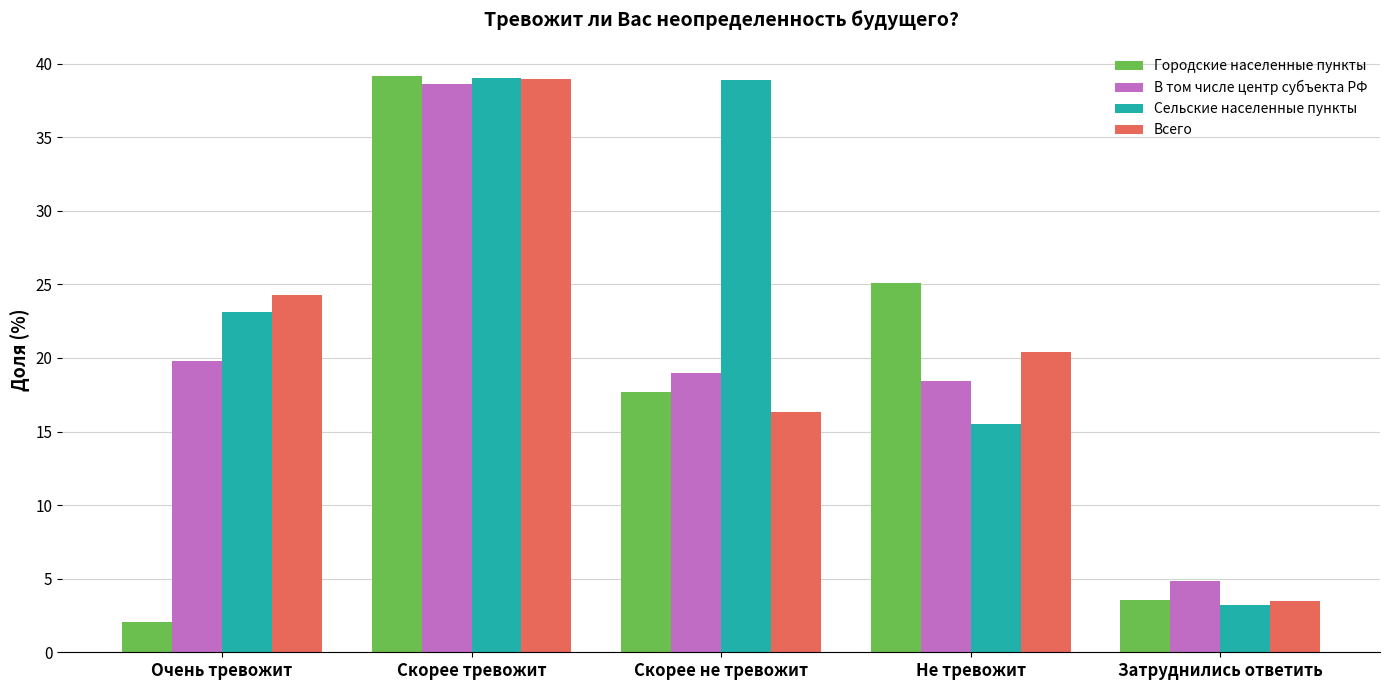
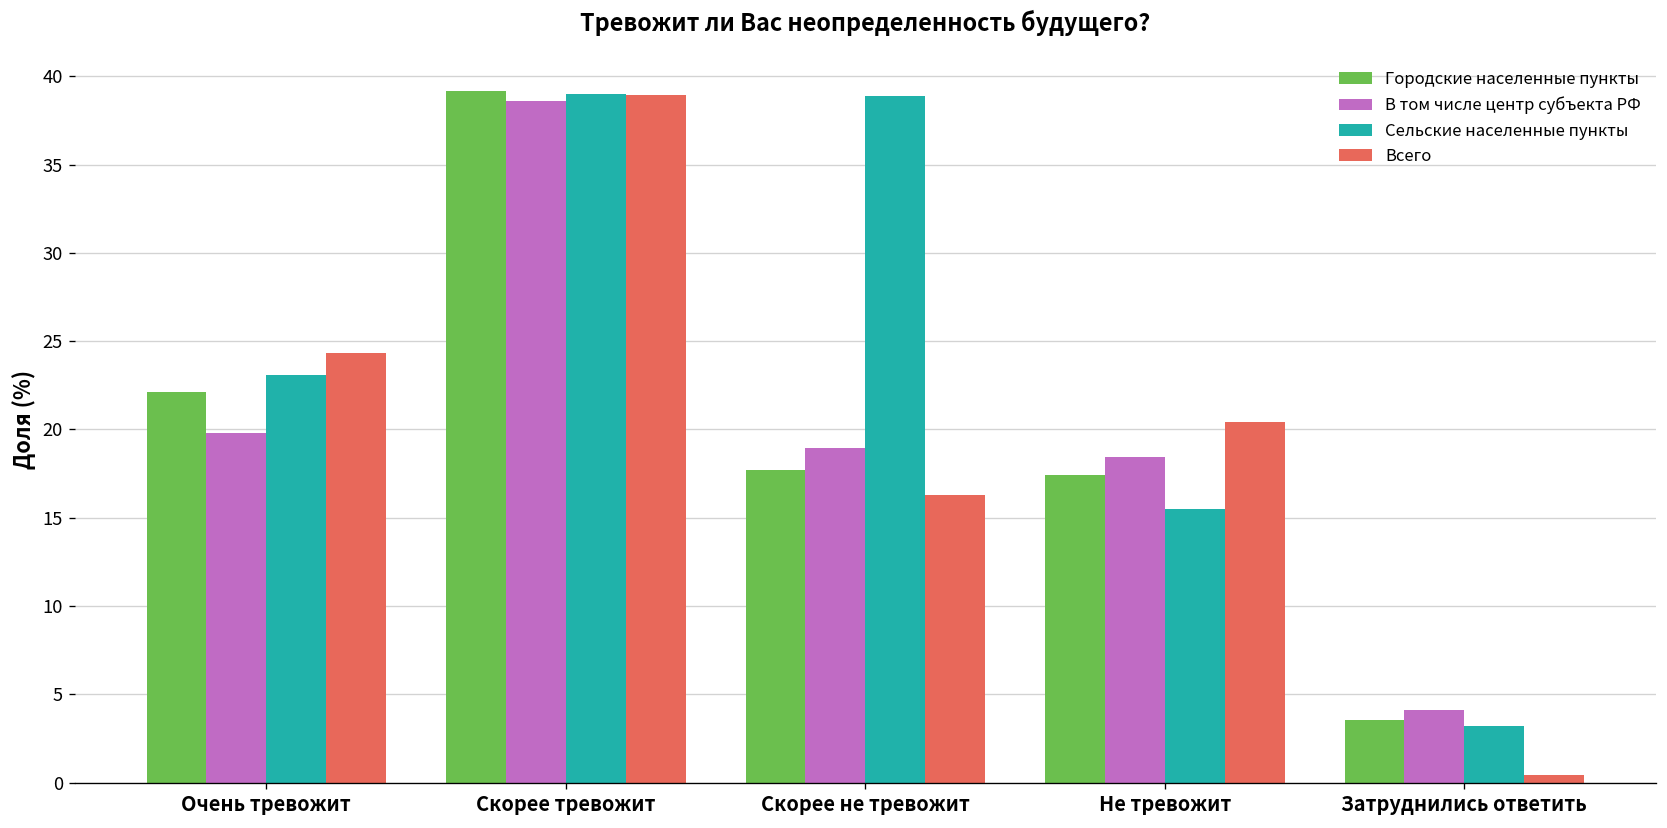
Городские населенные пункты, Очень тревожит: 2.0 -> 22.1
Городские населенные пункты, Не тревожит: 25.1 -> 17.4
В том числе центр субъекта РФ, Затруднились ответить: 4.8 -> 4.1
Всего, Затруднились ответить: 3.5 -> 0.5
